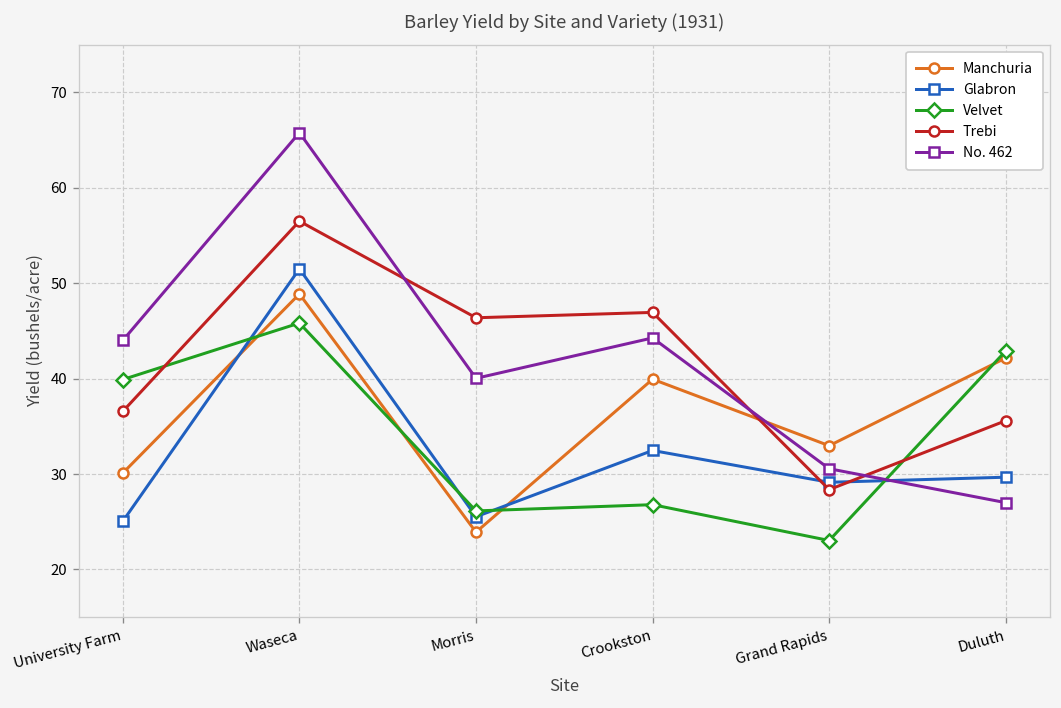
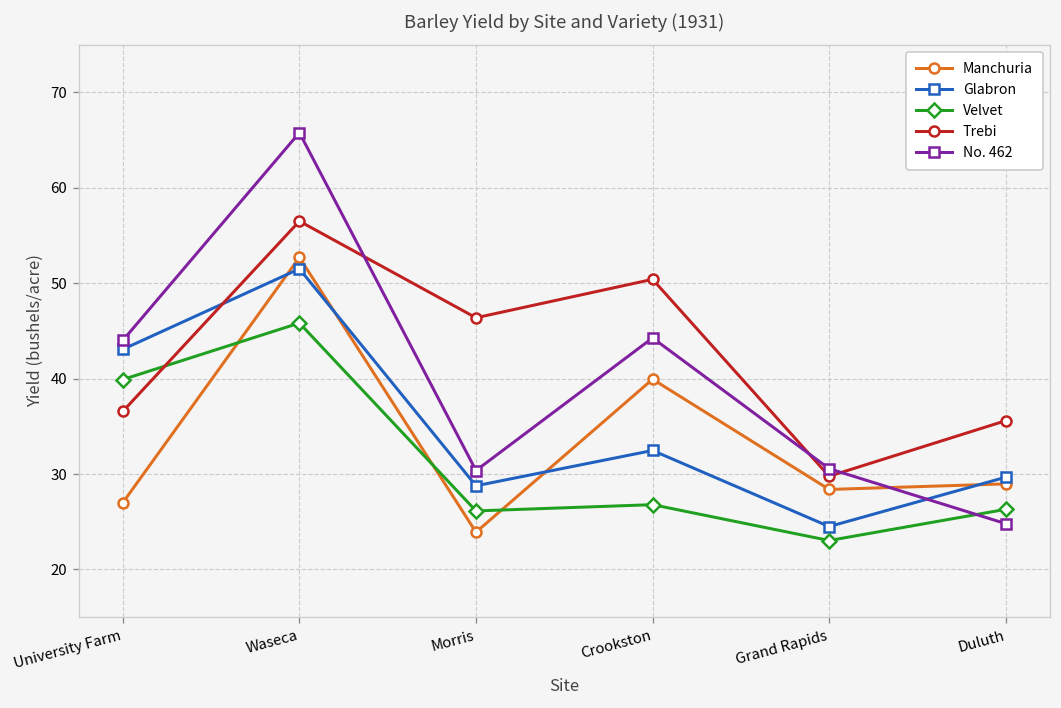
Manchuria, University Farm: 30 -> 27
Glabron, University Farm: 25 -> 43
Manchuria, Waseca: 49 -> 53
Glabron, Morris: 26 -> 29
No. 462, Morris: 40 -> 30
Trebi, Crookston: 47 -> 50
Manchuria, Grand Rapids: 33 -> 28
Glabron, Grand Rapids: 29 -> 24
Trebi, Grand Rapids: 28 -> 30
Manchuria, Duluth: 42 -> 29
Velvet, Duluth: 43 -> 26
No. 462, Duluth: 27 -> 25
